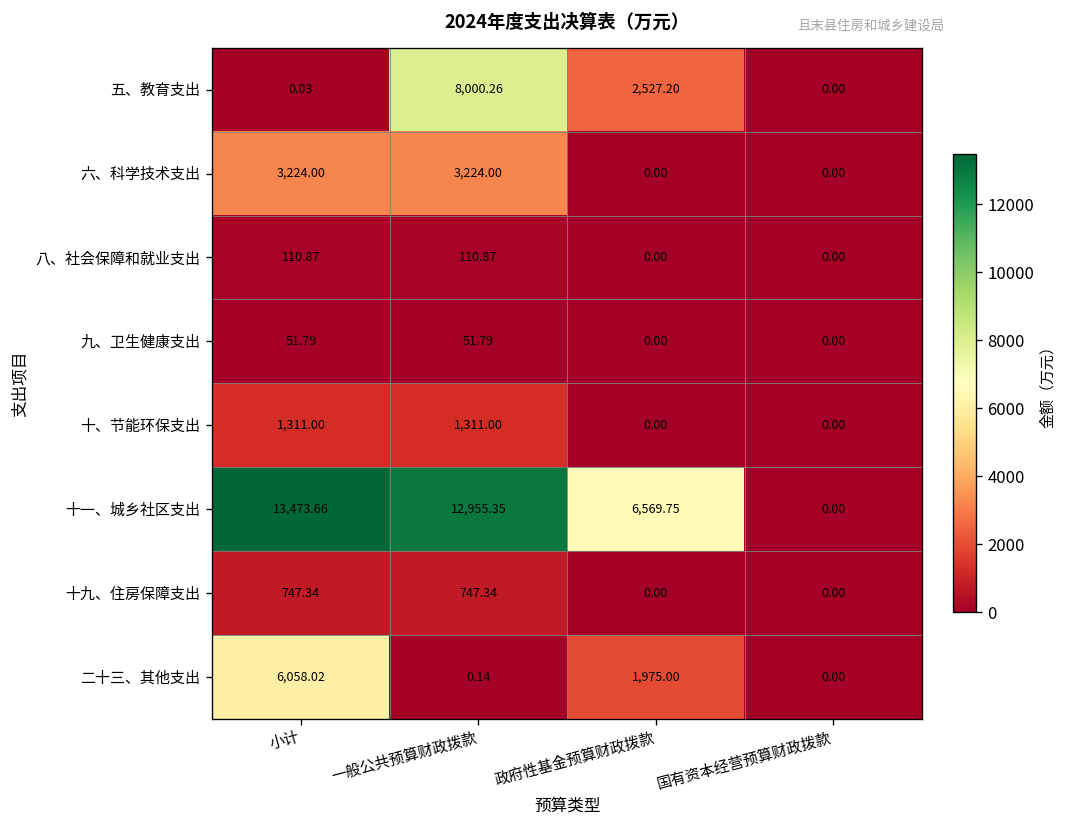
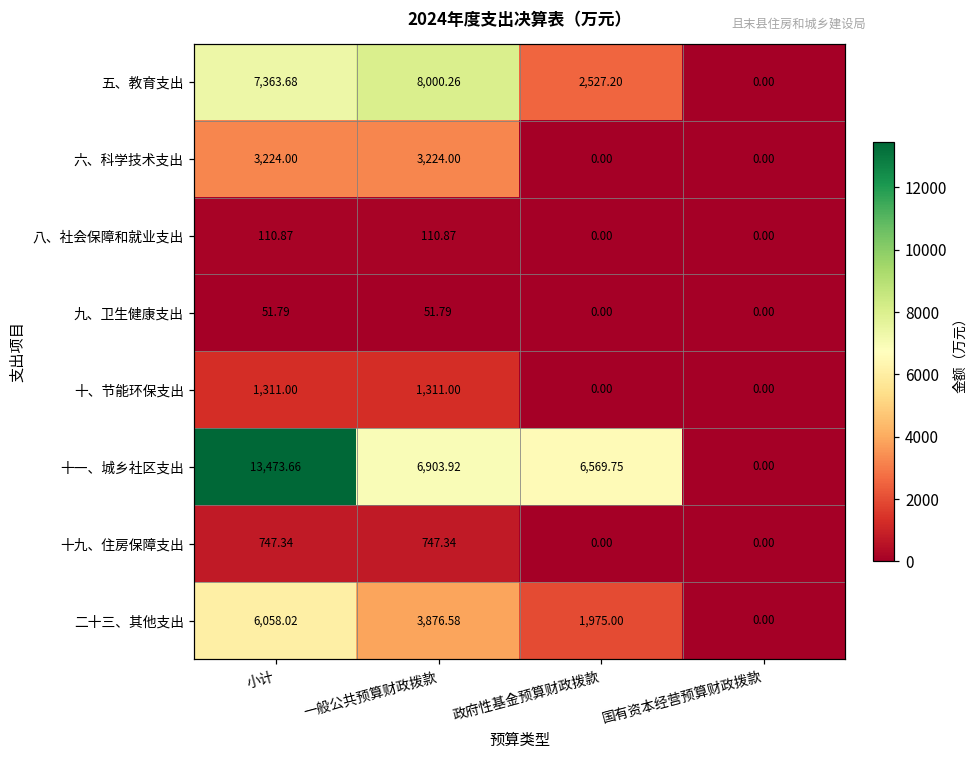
五、教育支出, 小计: 0.03 -> 7,363.68
十一、城乡社区支出, 一般公共预算财政拨款: 12,955.35 -> 6,903.92
二十三、其他支出, 一般公共预算财政拨款: 0.14 -> 3,876.58
